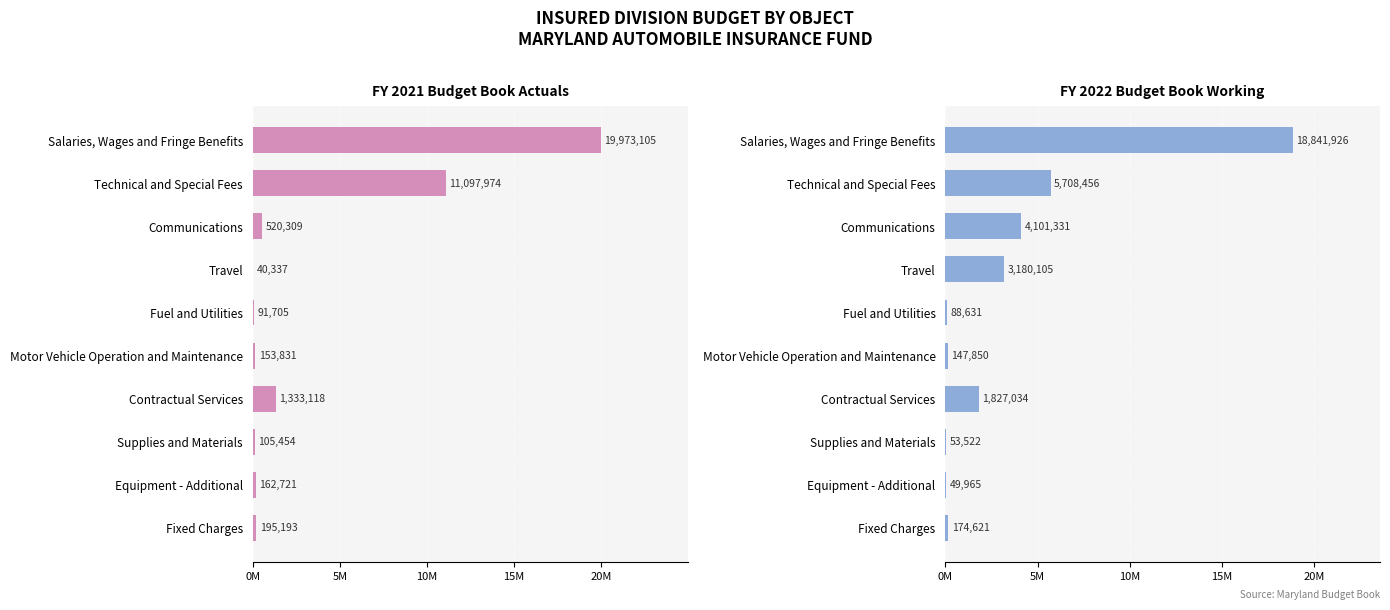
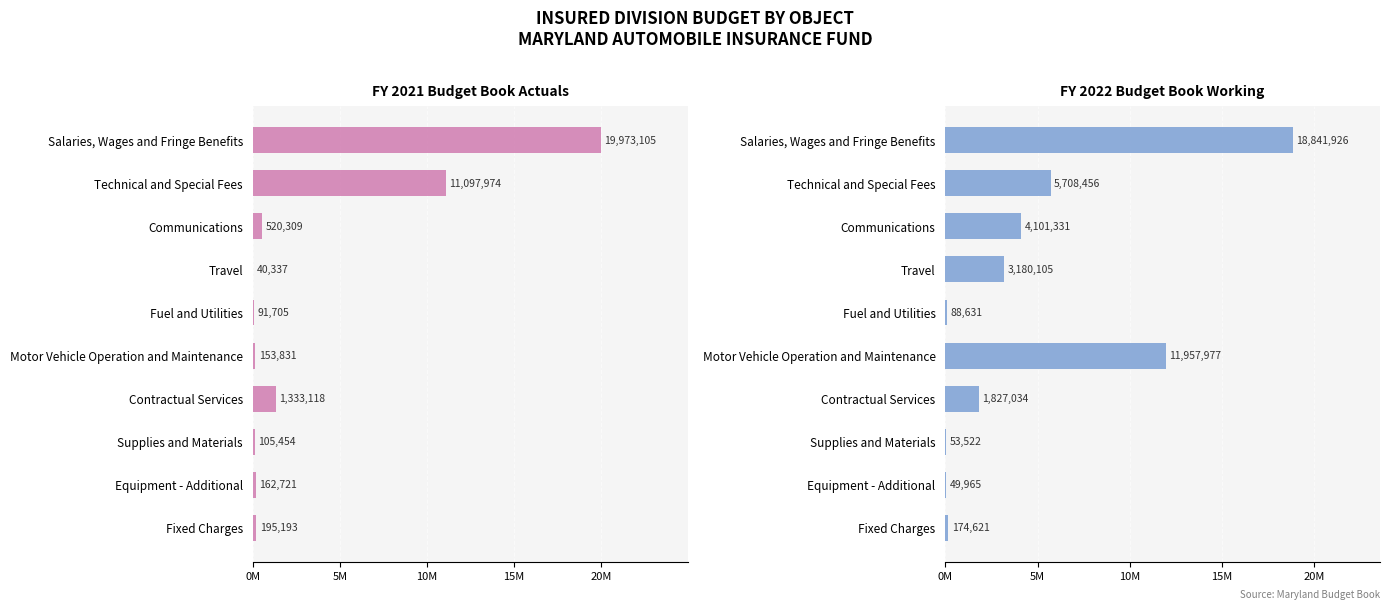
FY 2022 Budget Book Working, Motor Vehicle Operation and Maintenance: 147,850 -> 11,957,977
